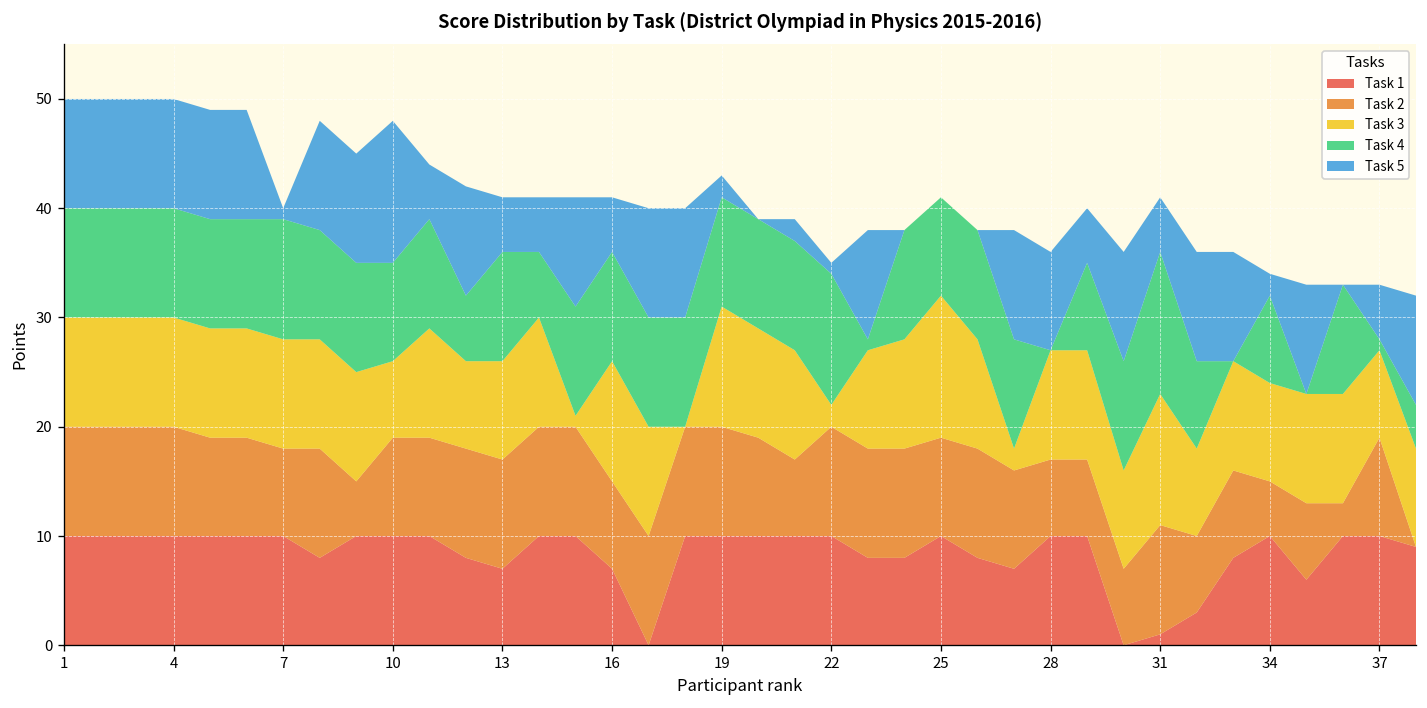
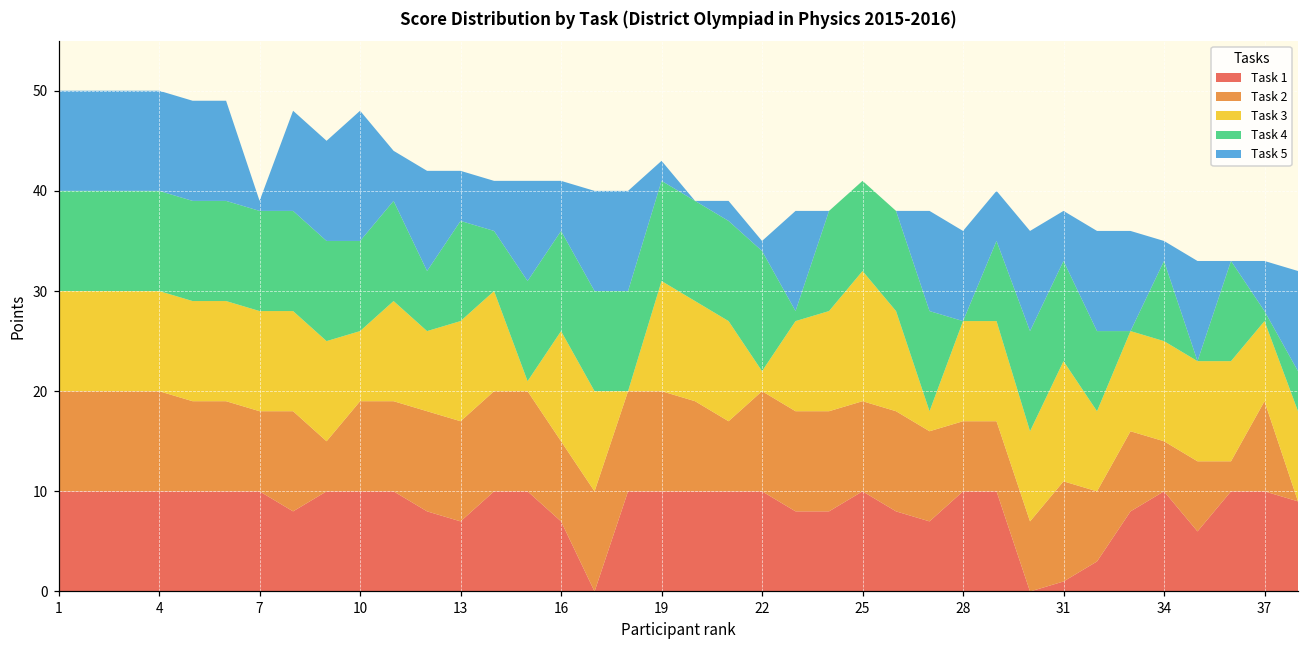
Task 4, 7: 11 -> 10
Task 3, 13: 9 -> 10
Task 4, 31: 13 -> 10
Task 3, 34: 9 -> 10
